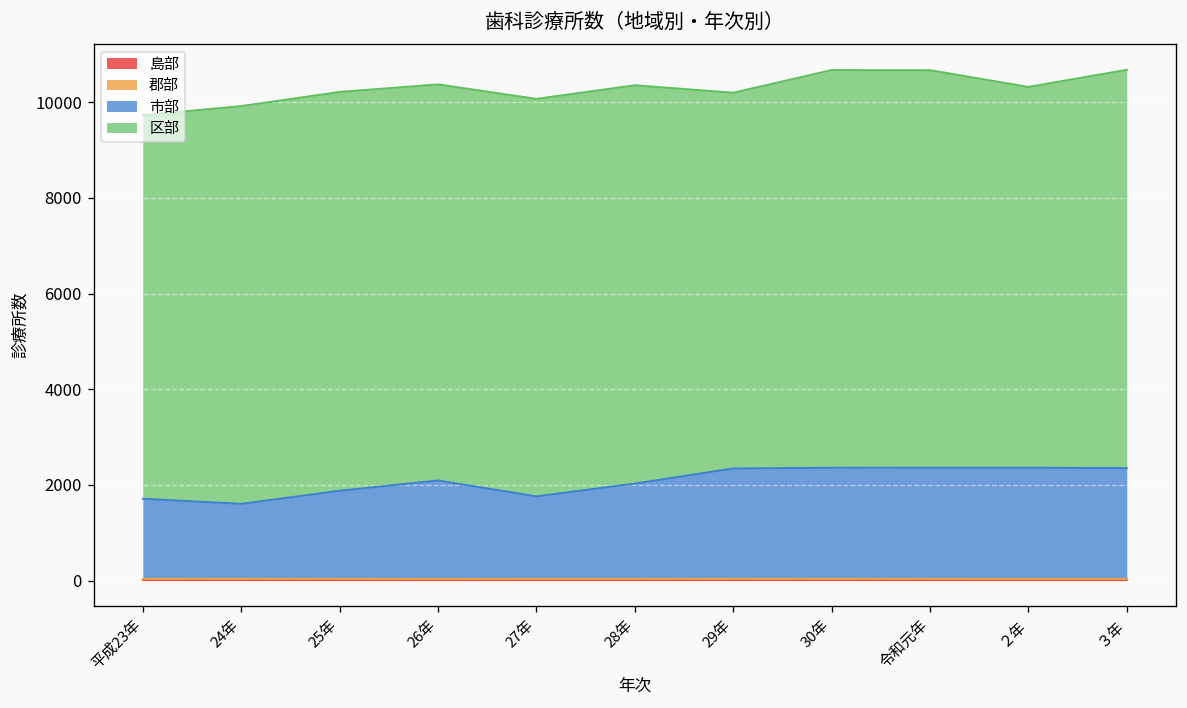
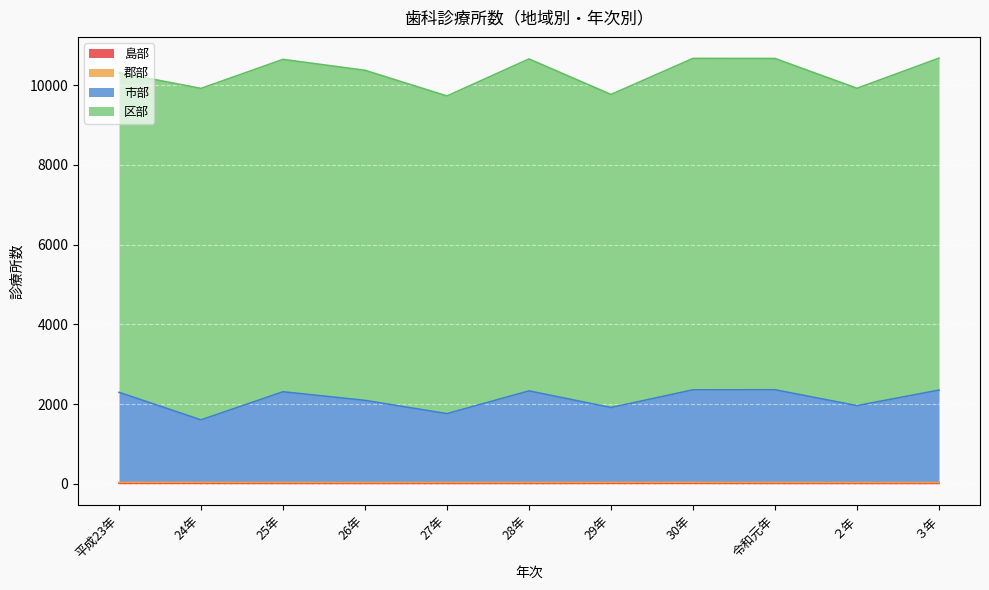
市部, 平成23年: 1700 -> 2300
市部, 25年: 1800 -> 2300
区部, 27年: 8300 -> 8000
市部, 28年: 2000 -> 2300
市部, 29年: 2300 -> 1900
市部, ２年: 2300 -> 1900
